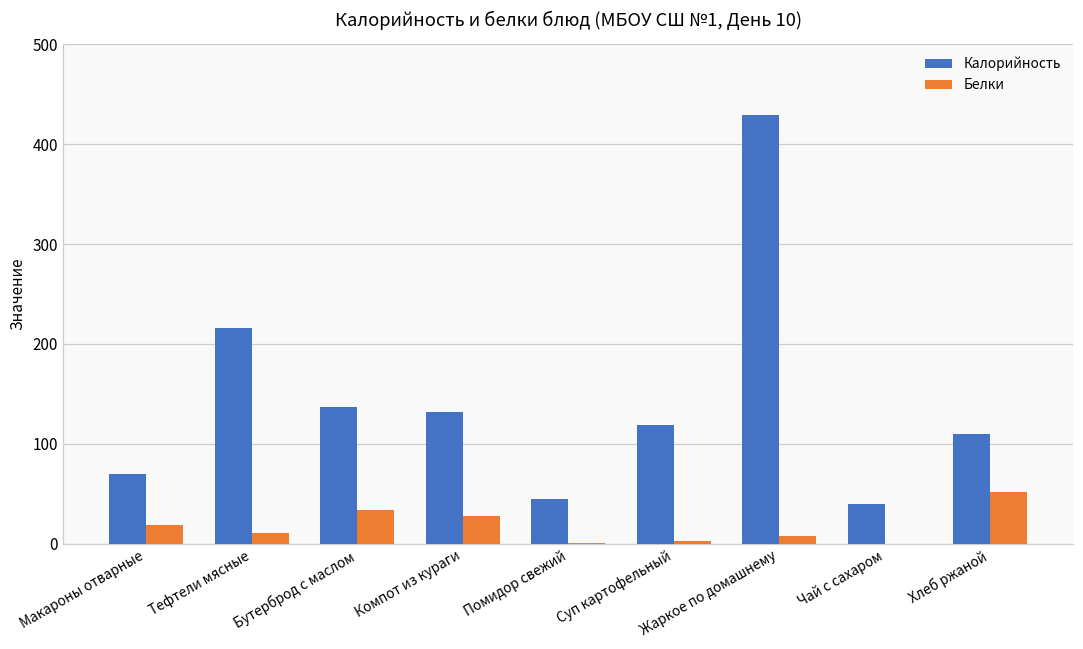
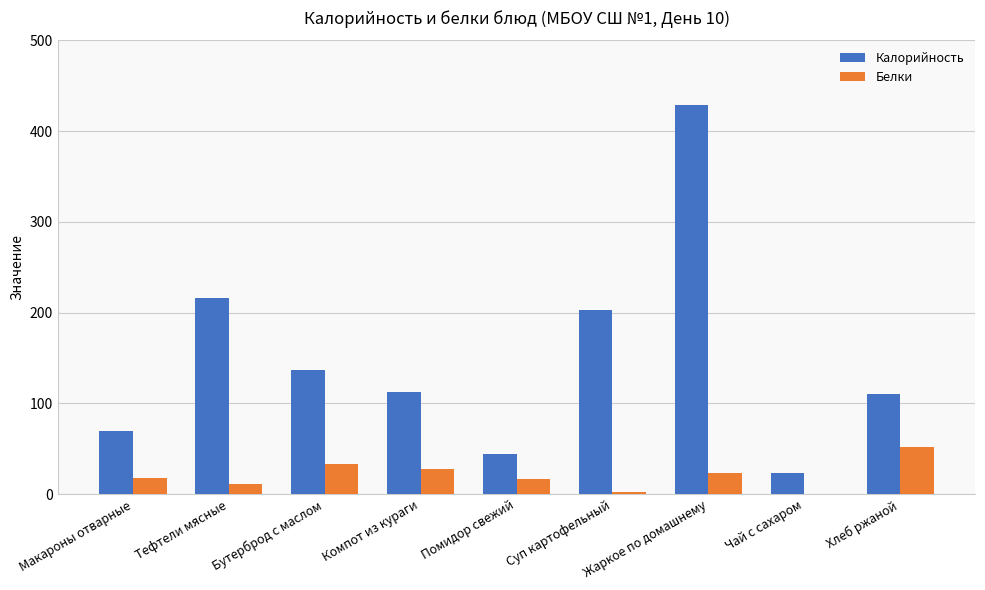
Калорийность, Компот из кураги: 130 -> 110
Белки, Помидор свежий: 0 -> 20
Калорийность, Суп картофельный: 120 -> 200
Белки, Жаркое по домашнему: 10 -> 20
Калорийность, Чай с сахаром: 40 -> 20
